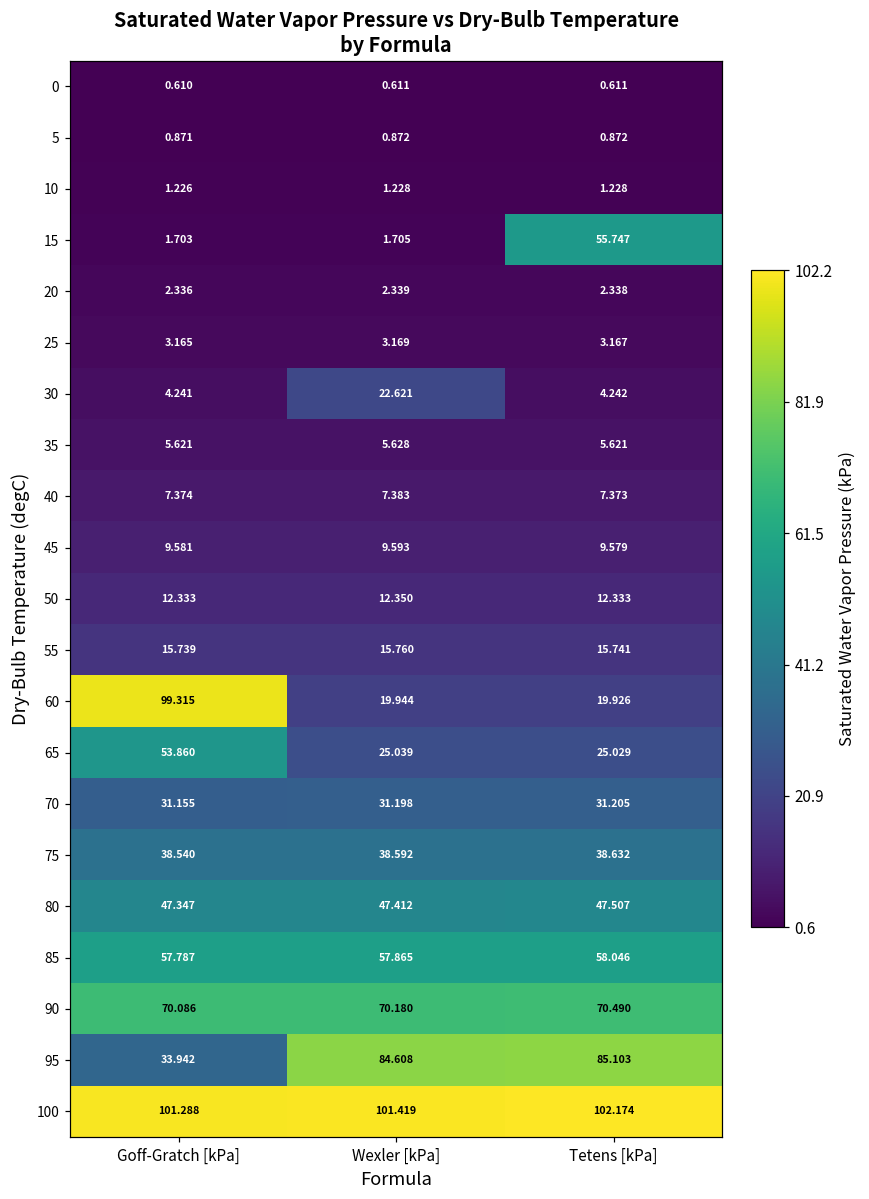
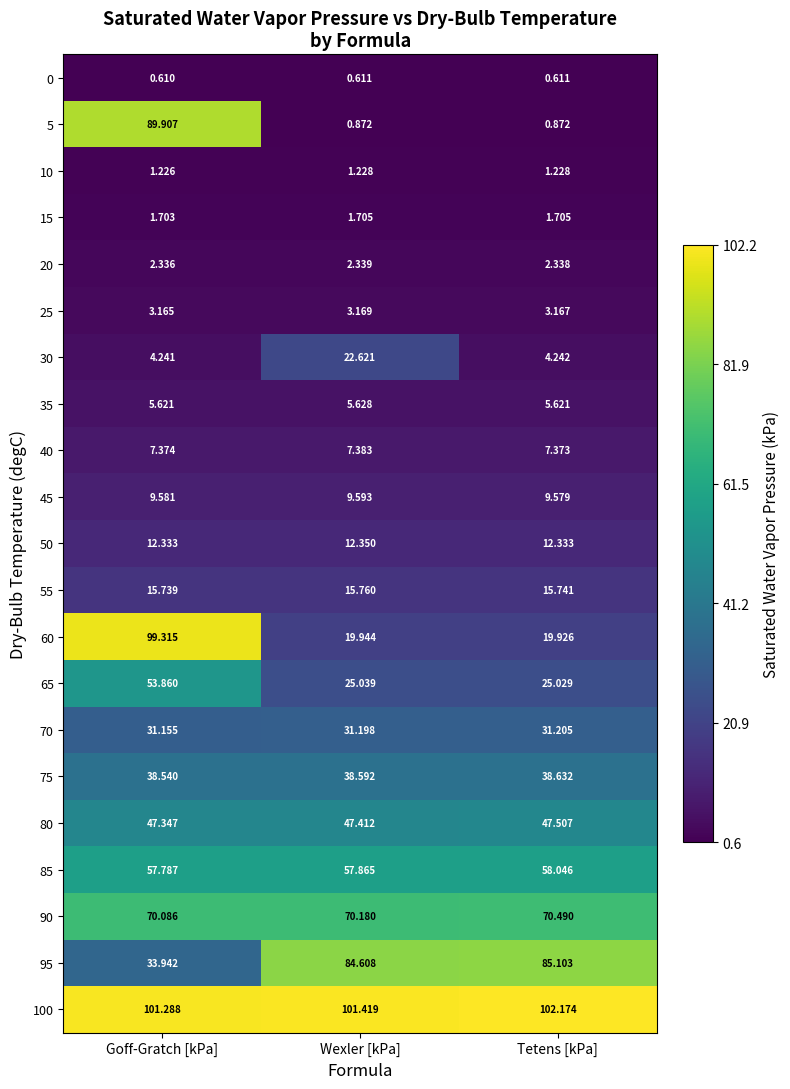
5, Goff-Gratch [kPa]: 0.871 -> 89.907
15, Tetens [kPa]: 55.747 -> 1.705
